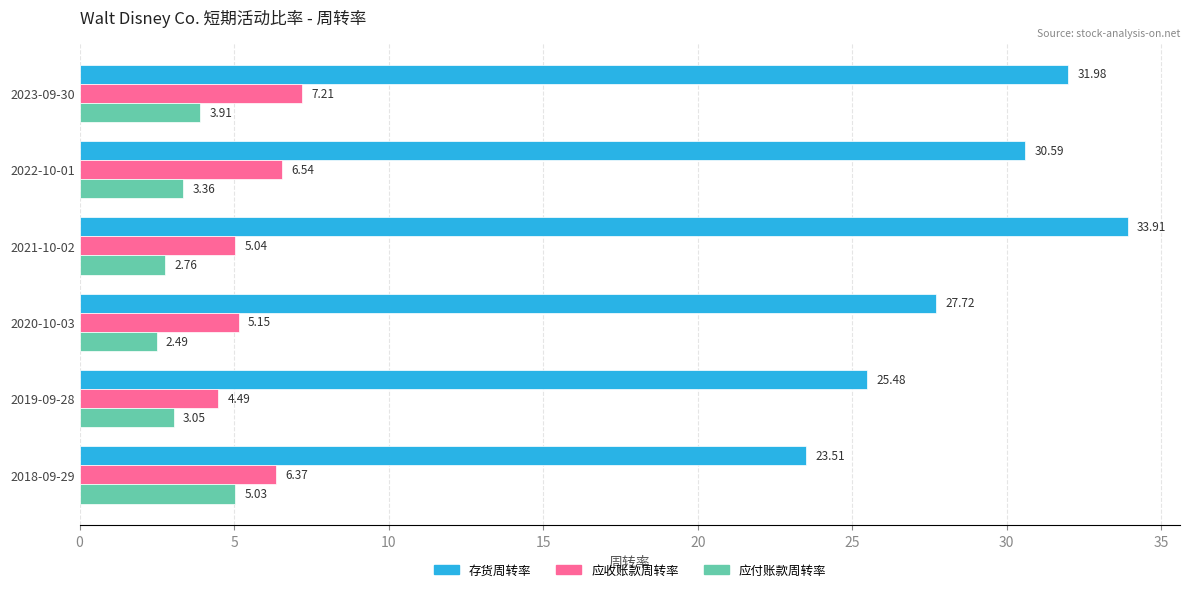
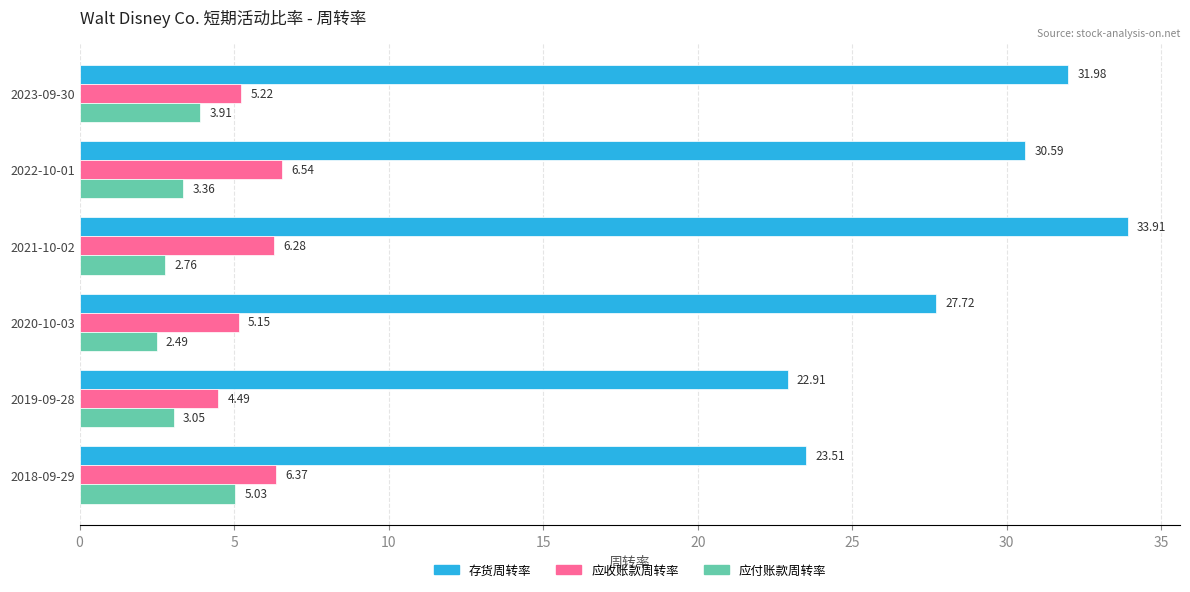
应收账款周转率, 2023-09-30: 7.21 -> 5.22
应收账款周转率, 2021-10-02: 5.04 -> 6.28
存货周转率, 2019-09-28: 25.48 -> 22.91
